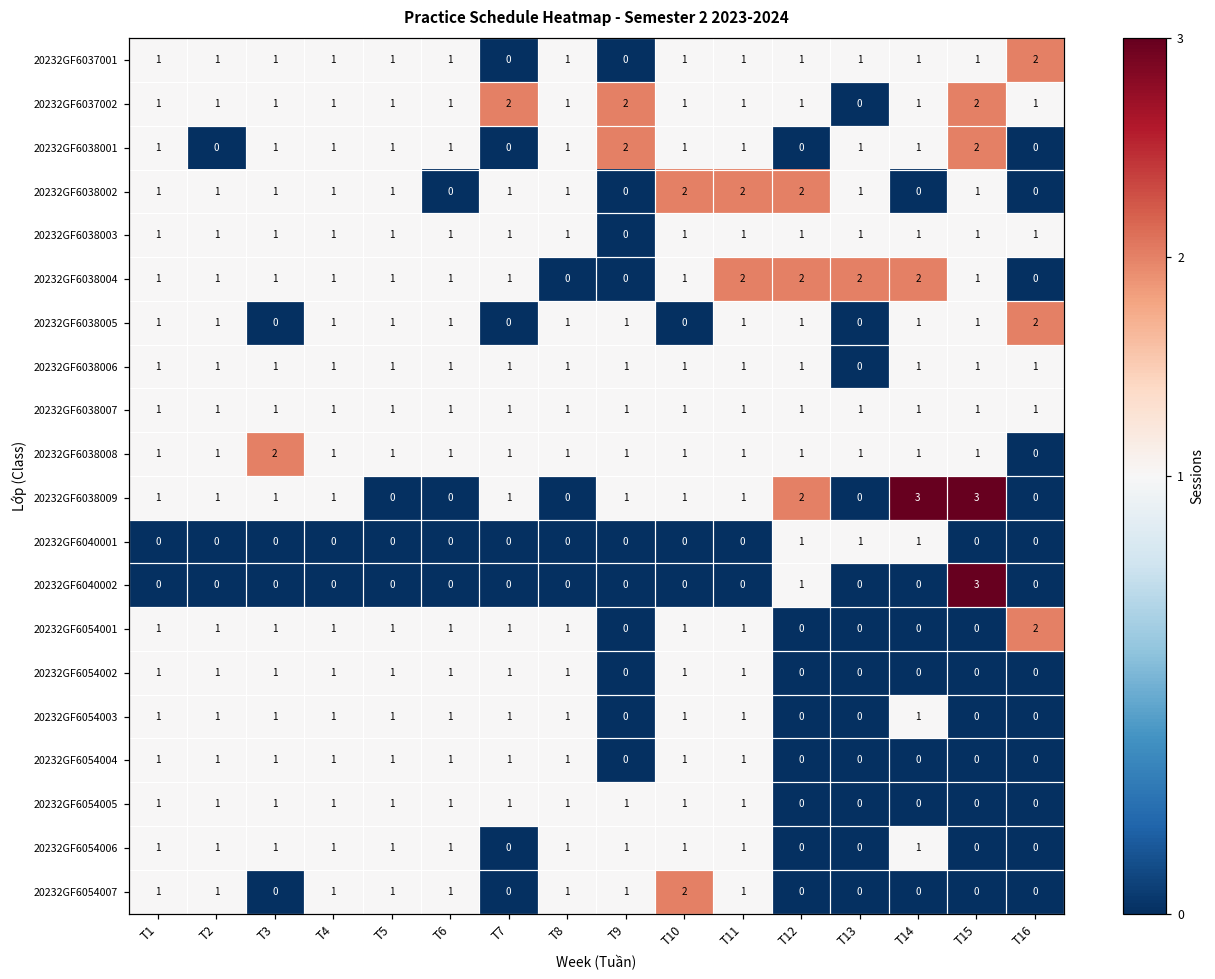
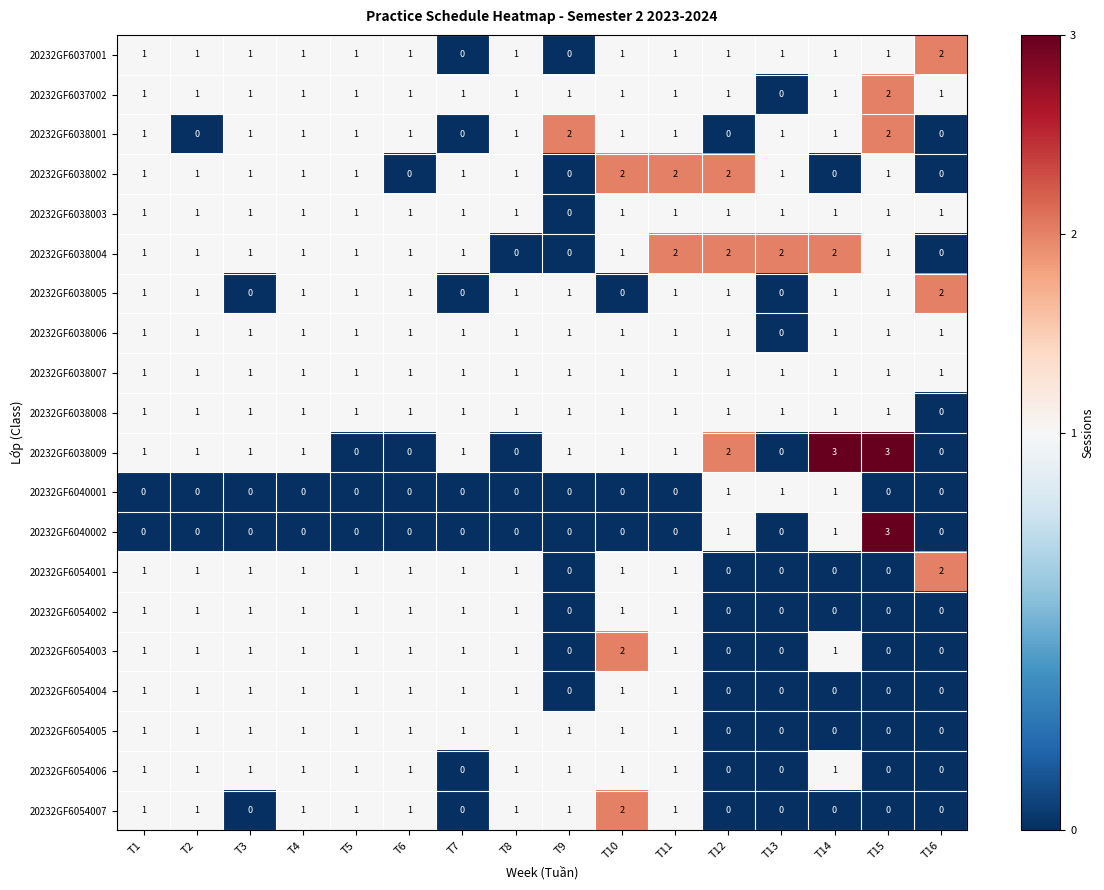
20232GF6037002, T7: 2 -> 1
20232GF6037002, T9: 2 -> 1
20232GF6038008, T3: 2 -> 1
20232GF6040002, T14: 0 -> 1
20232GF6054003, T10: 1 -> 2
